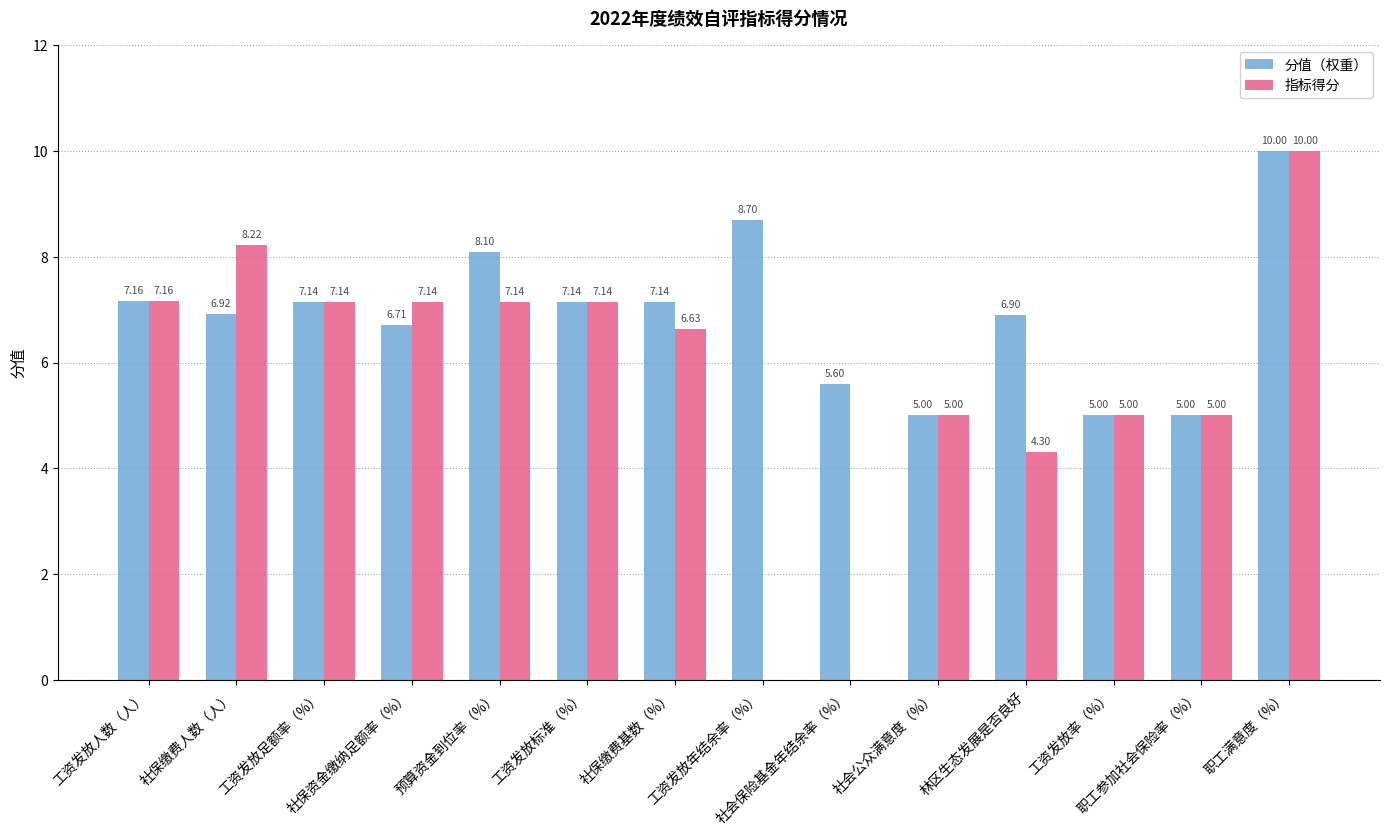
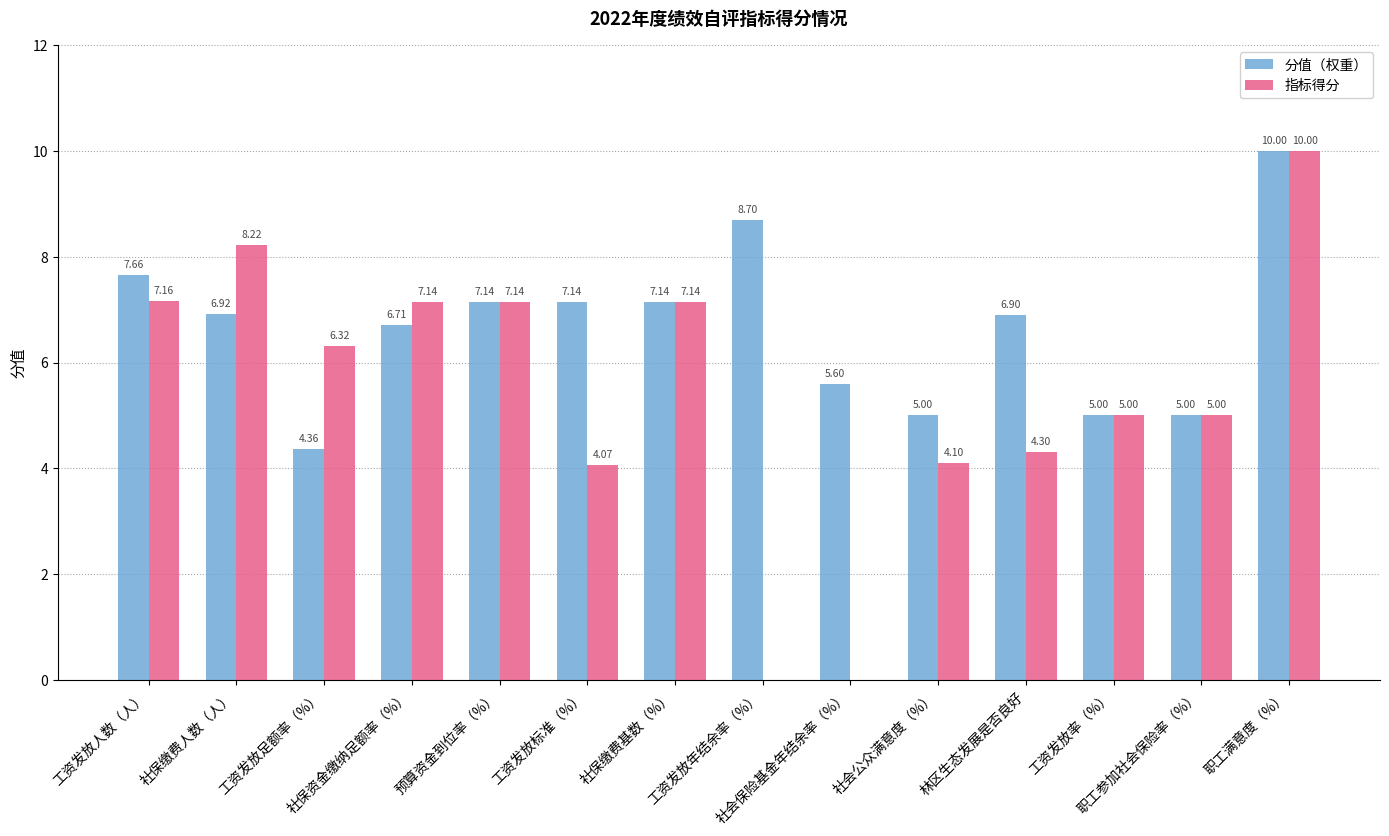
分值（权重）, 工资发放人数（人）: 7.16 -> 7.66
分值（权重）, 工资发放足额率（%）: 7.14 -> 4.36
指标得分, 工资发放足额率（%）: 7.14 -> 6.32
分值（权重）, 预算资金到位率（%）: 8.10 -> 7.14
指标得分, 工资发放标准（%）: 7.14 -> 4.07
指标得分, 社保缴费基数（%）: 6.63 -> 7.14
指标得分, 社会公众满意度（%）: 5.00 -> 4.10
